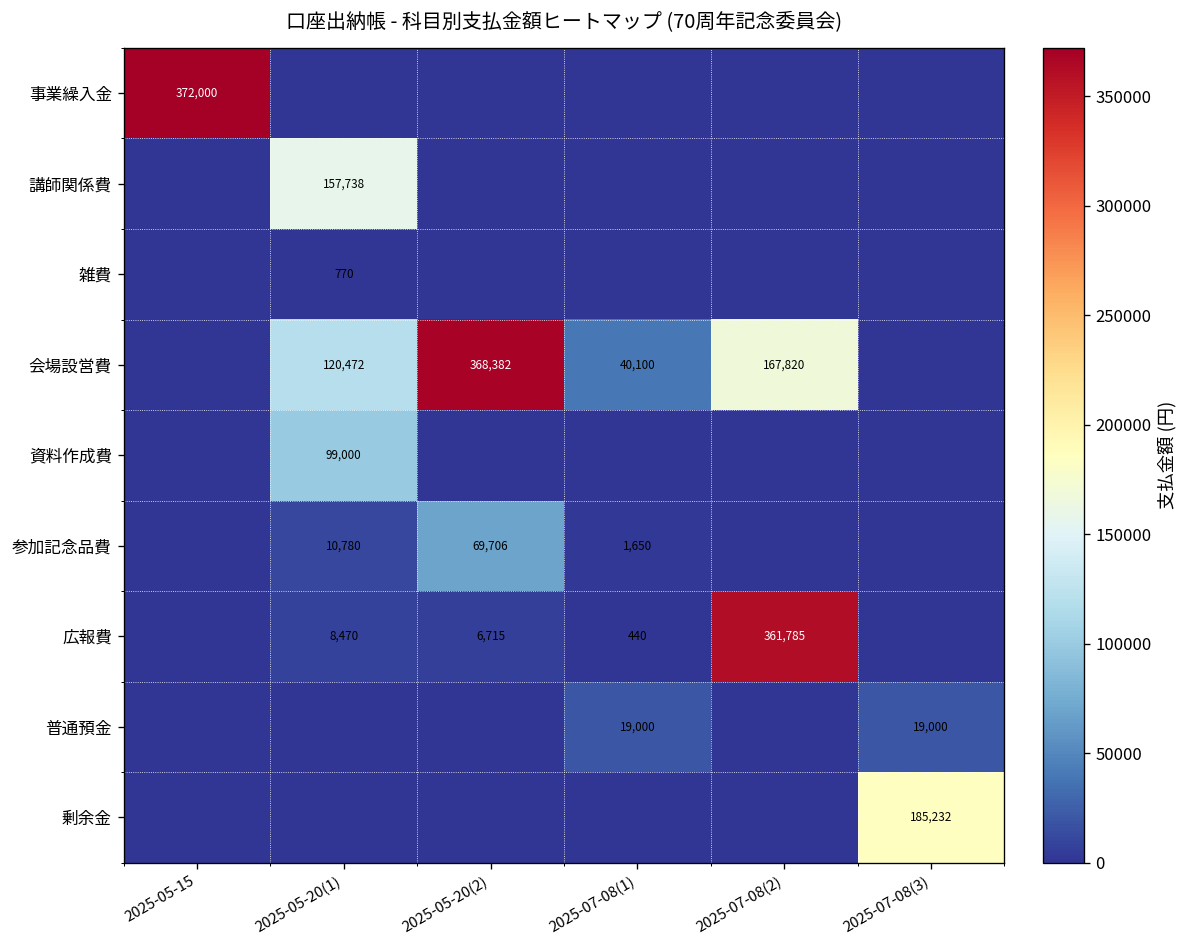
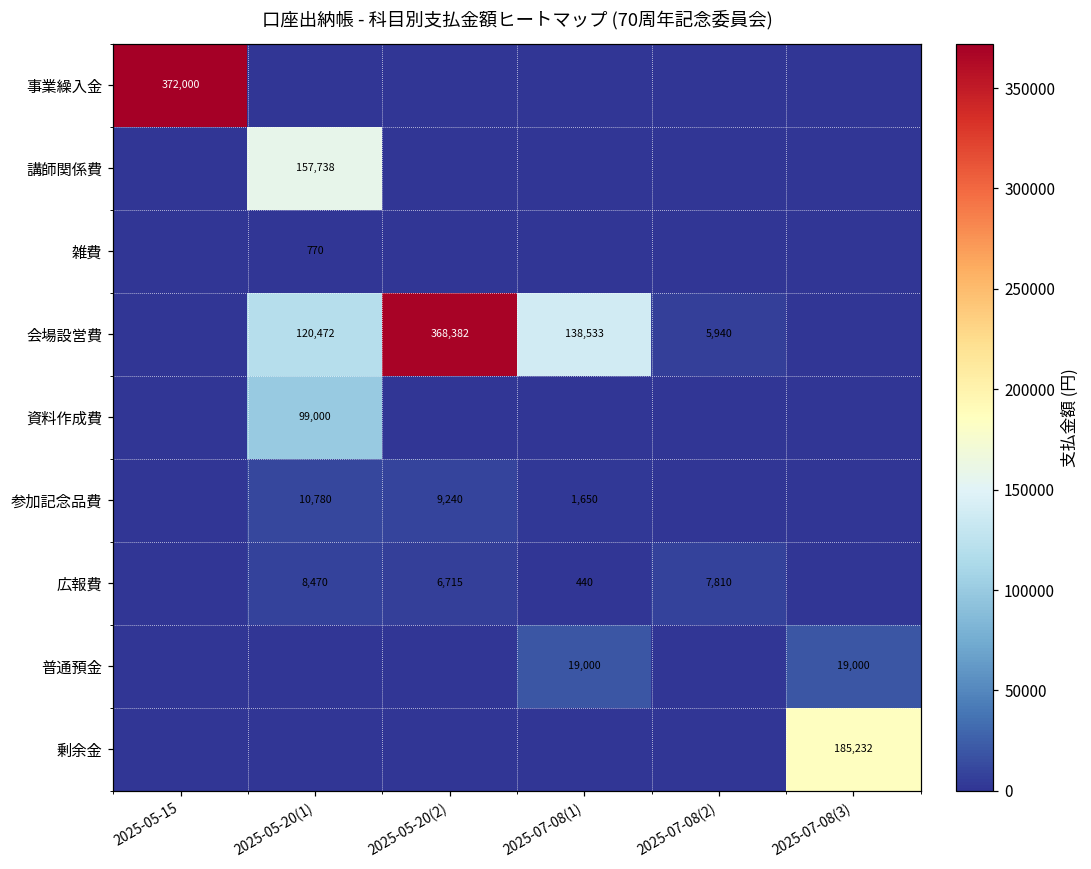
会場設営費, 2025-07-08(1): 40,100 -> 138,533
会場設営費, 2025-07-08(2): 167,820 -> 5,940
参加記念品費, 2025-05-20(2): 69,706 -> 9,240
広報費, 2025-07-08(2): 361,785 -> 7,810
